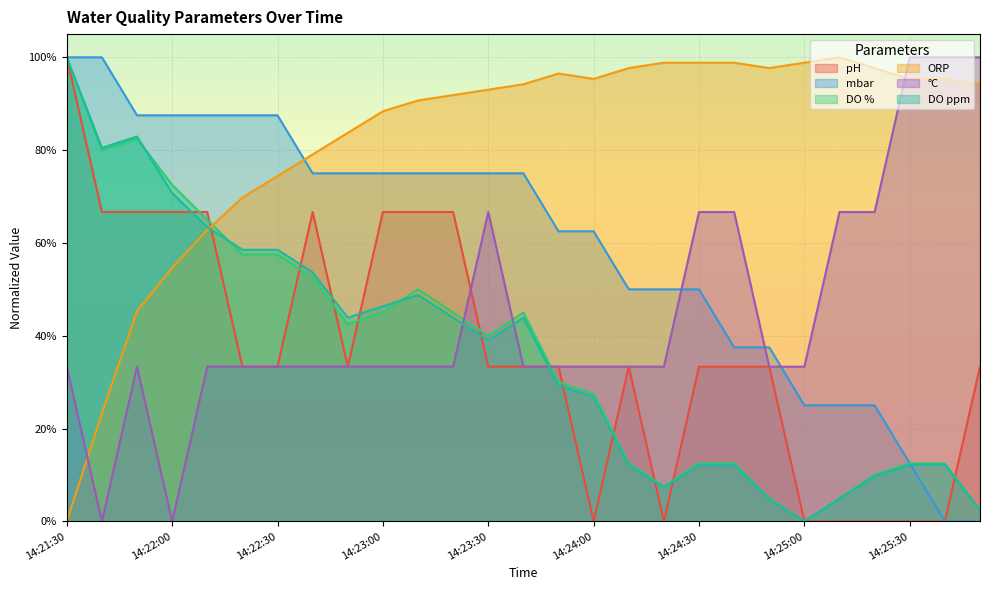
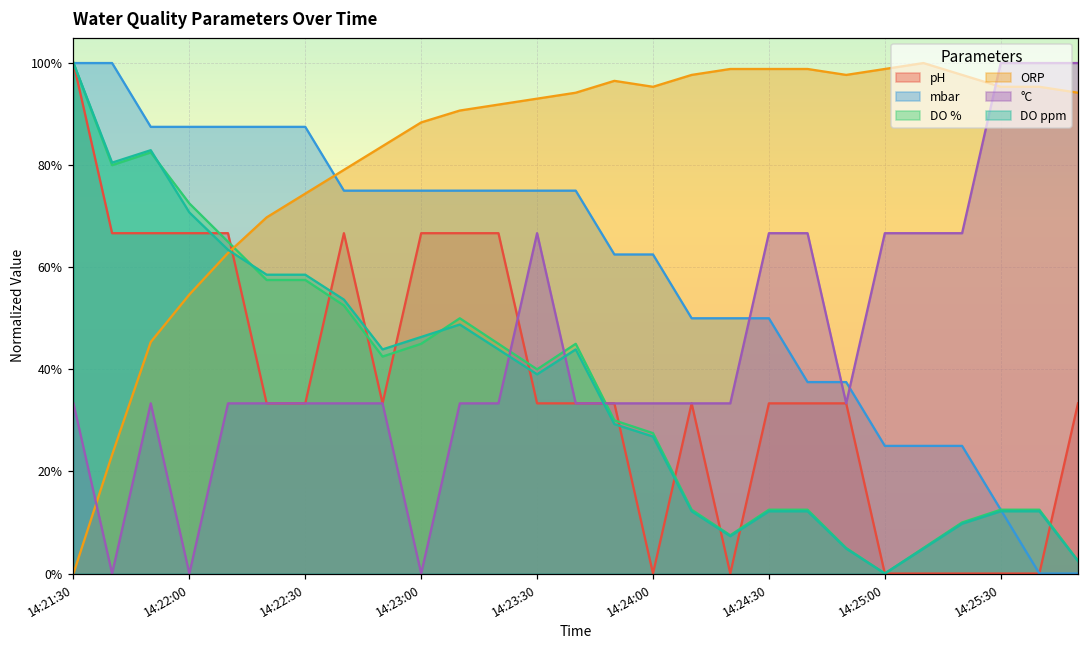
°C, 14:23:00: 33% -> 0%
°C, 14:25:00: 33% -> 67%
